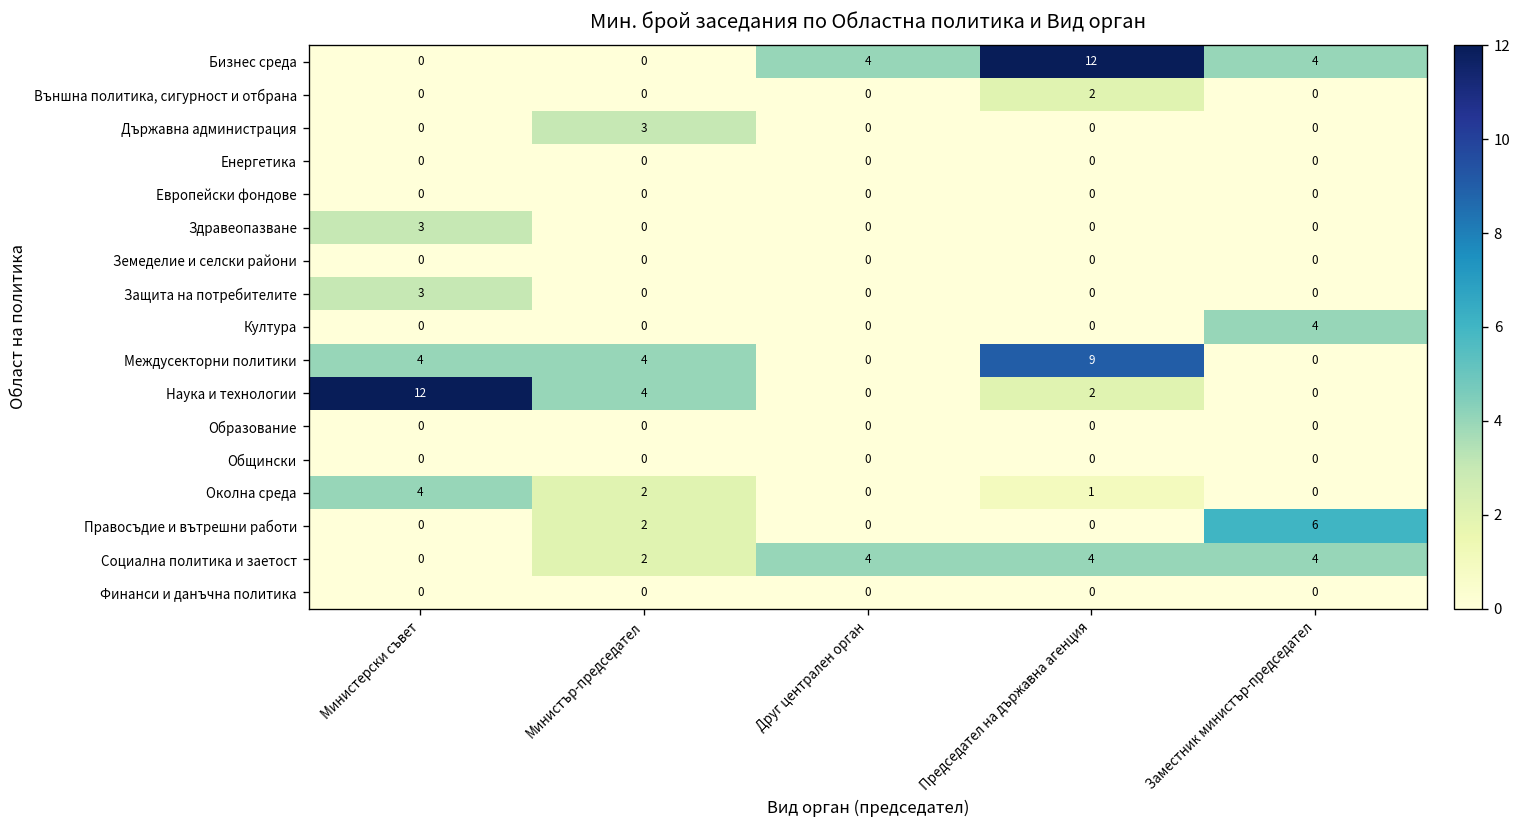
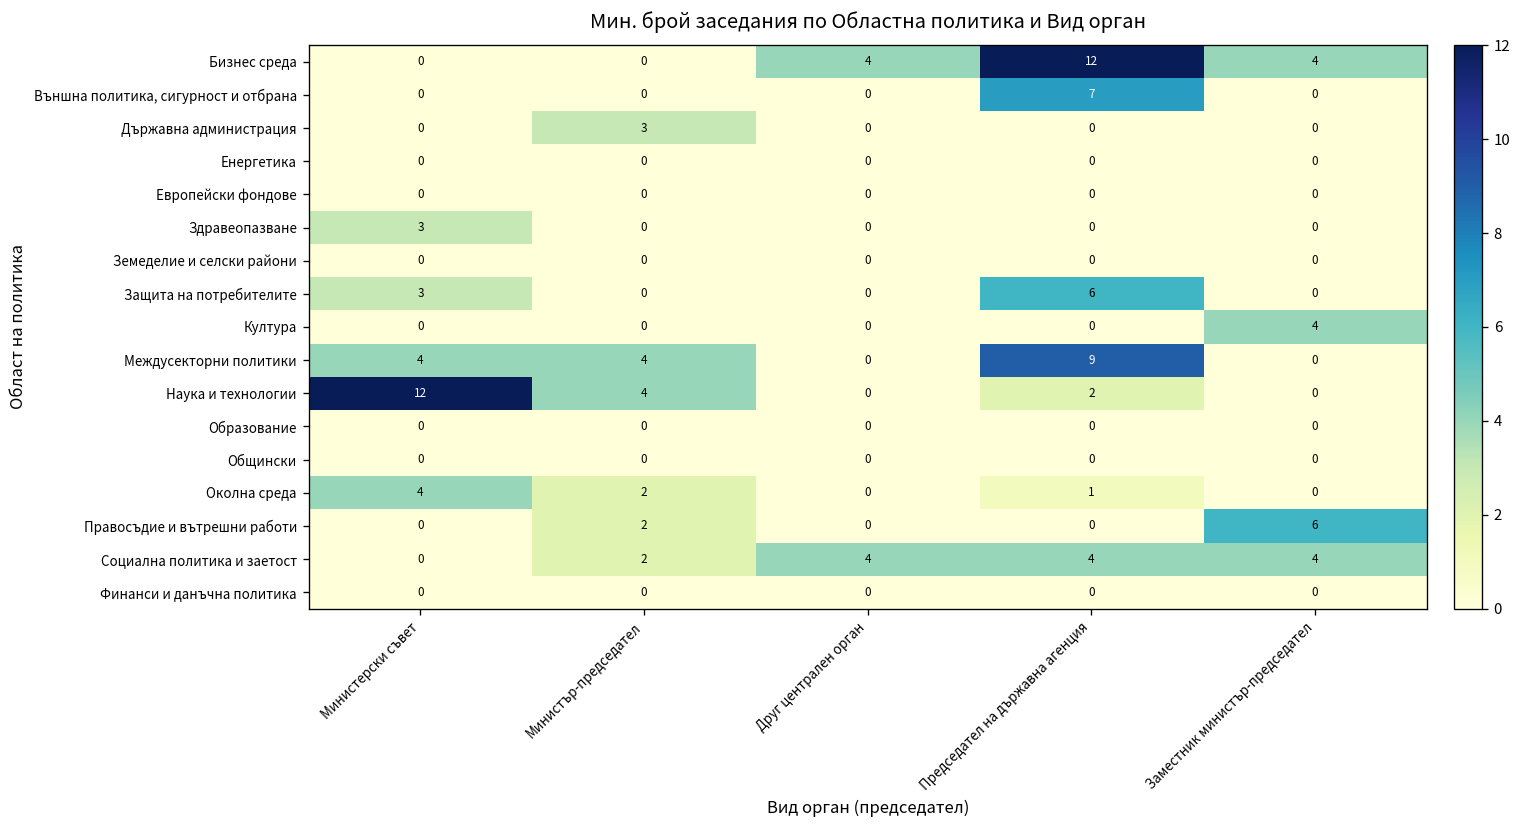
Външна политика, сигурност и отбрана, Председател на държавна агенция: 2 -> 7
Защита на потребителите, Председател на държавна агенция: 0 -> 6
